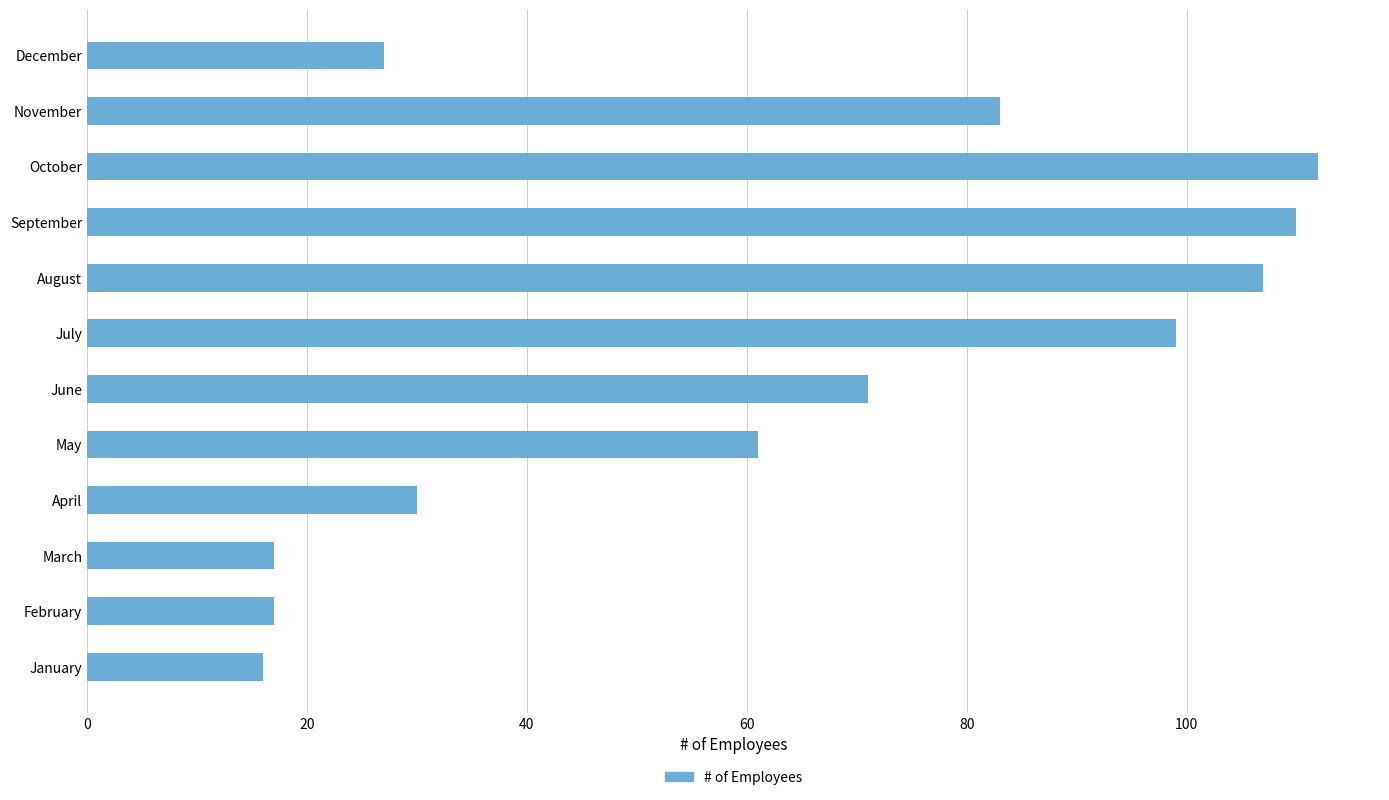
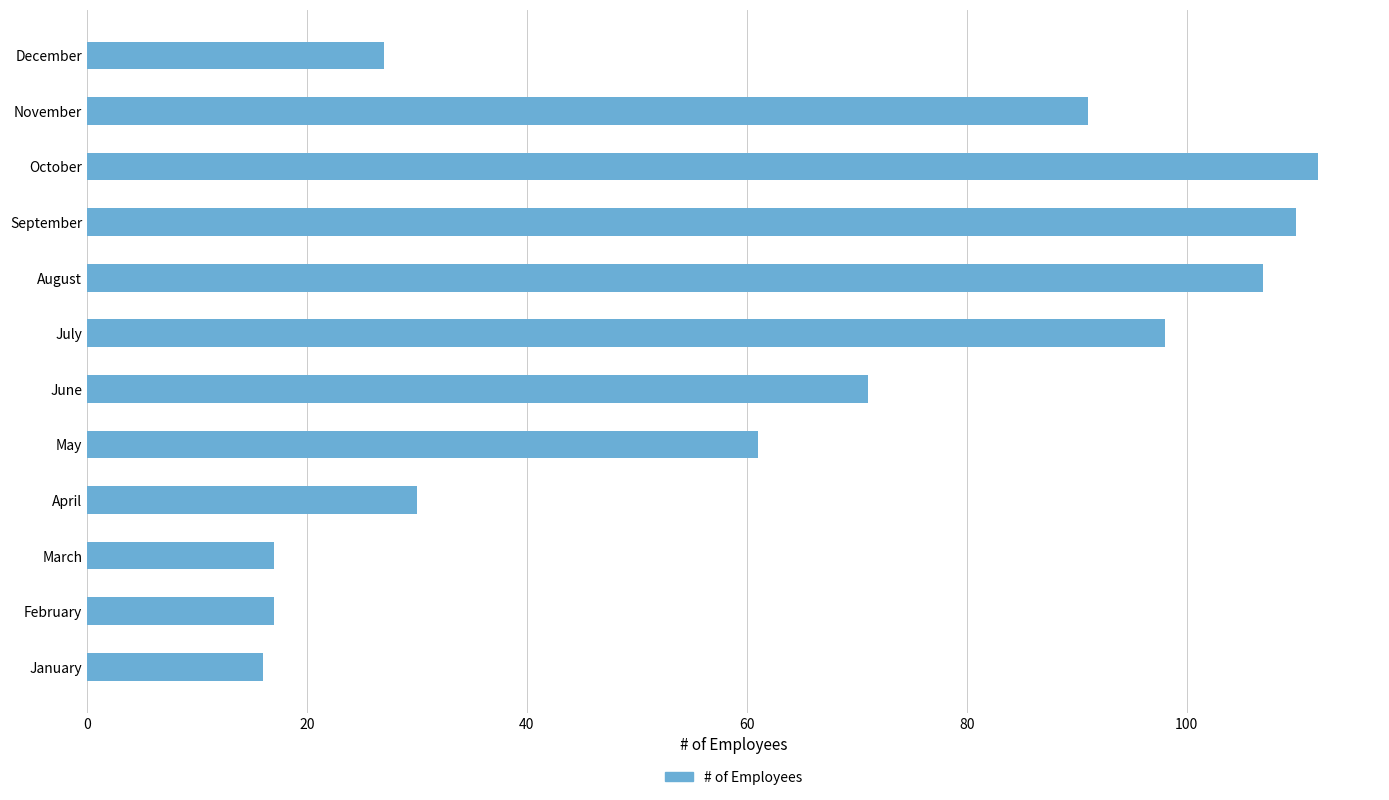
November: 83 -> 91
July: 99 -> 98
